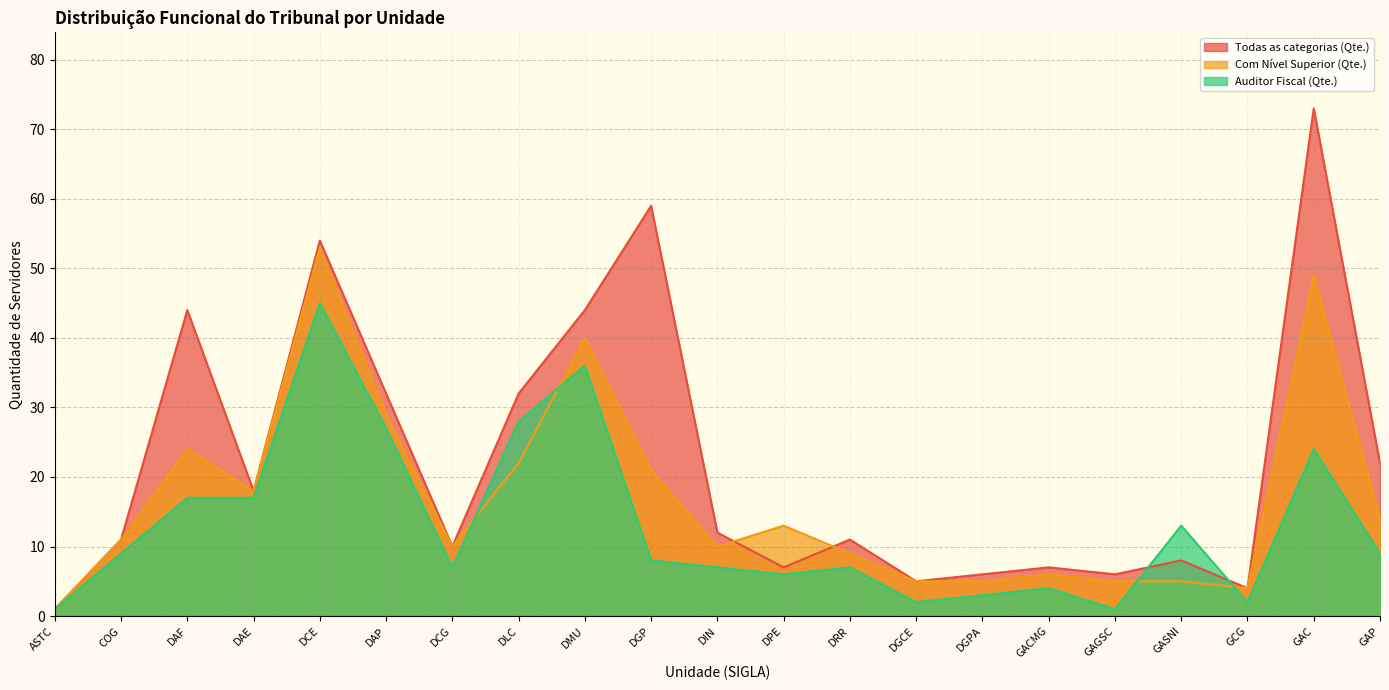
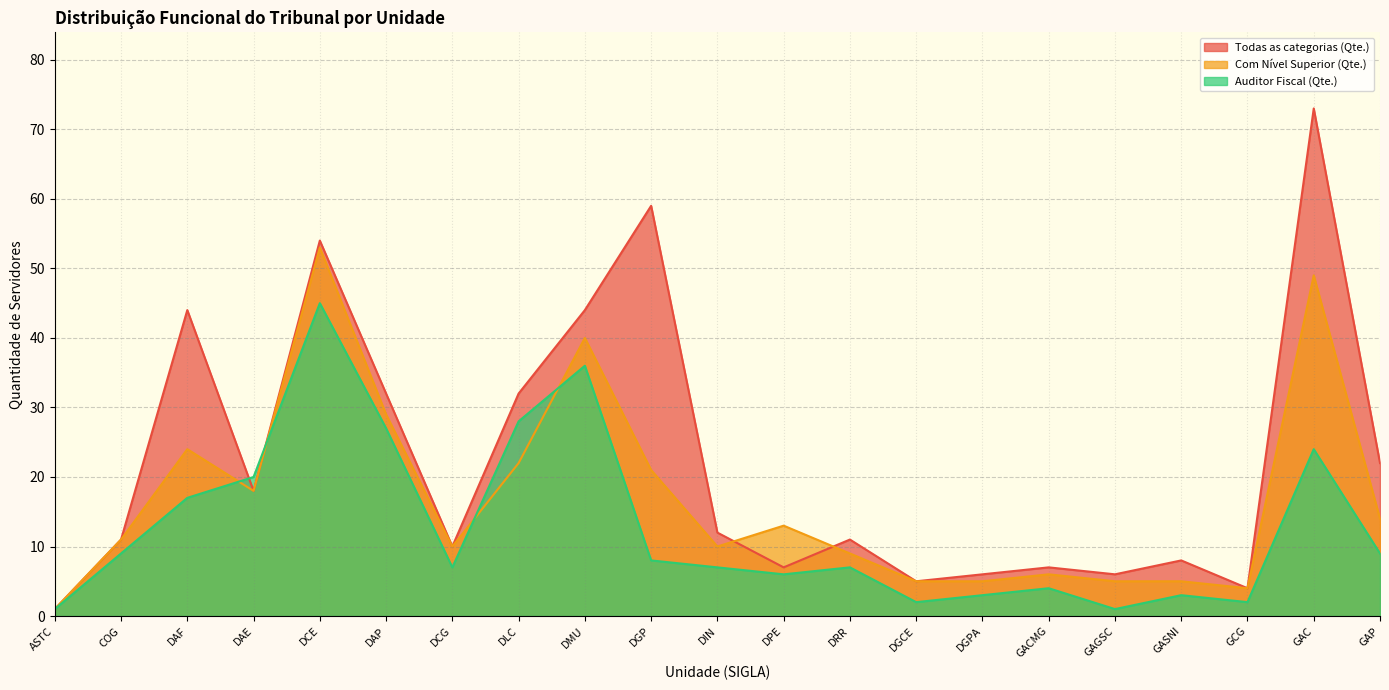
Auditor Fiscal (Qte.), DAE: 17 -> 20
Auditor Fiscal (Qte.), GASNI: 13 -> 3
